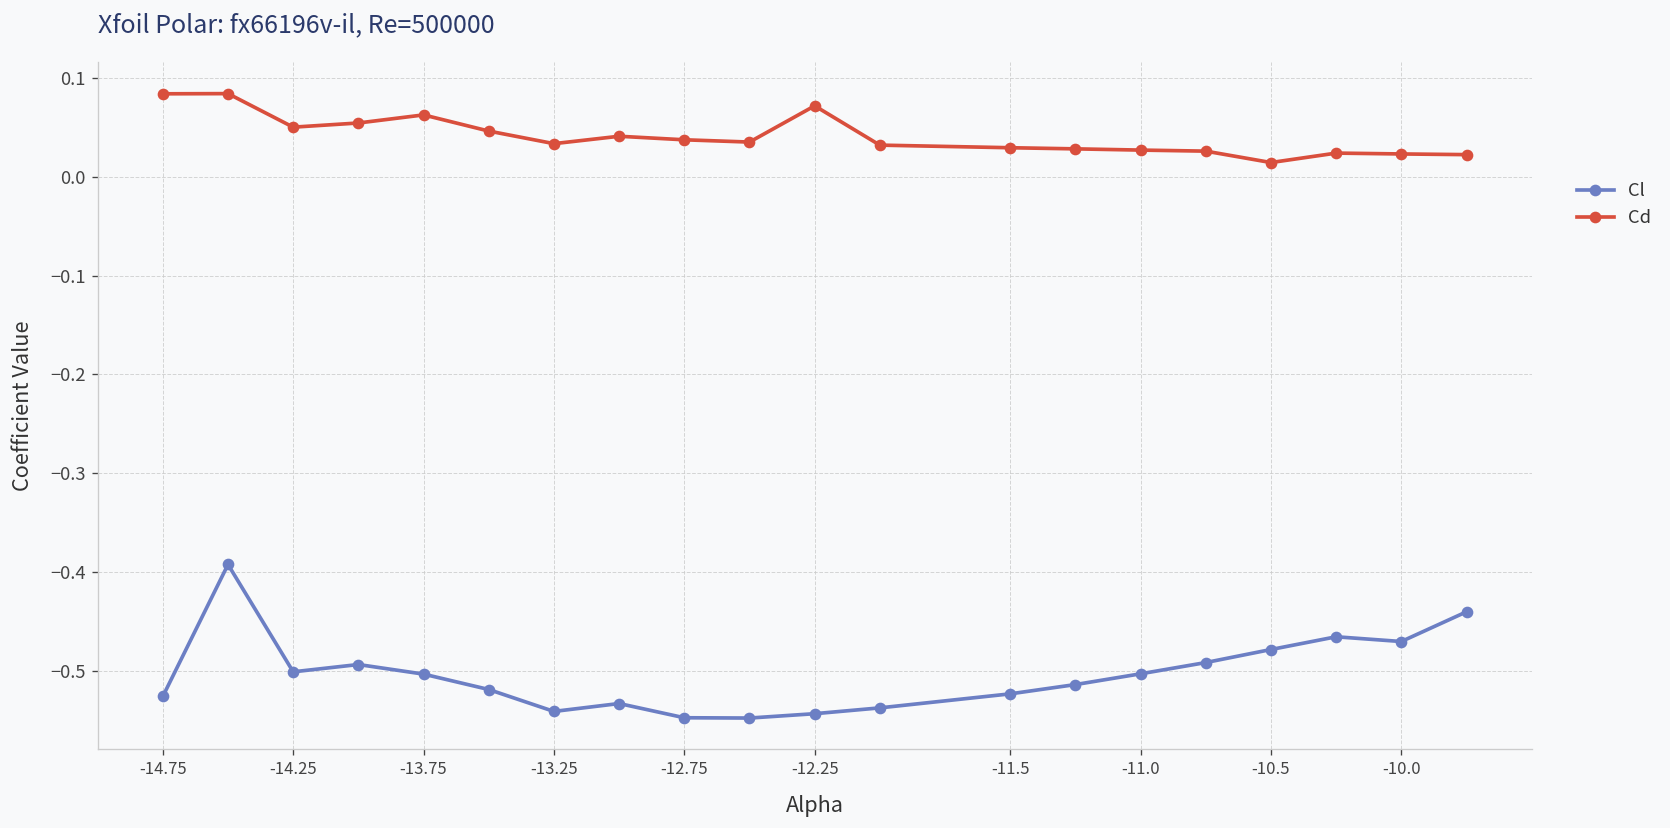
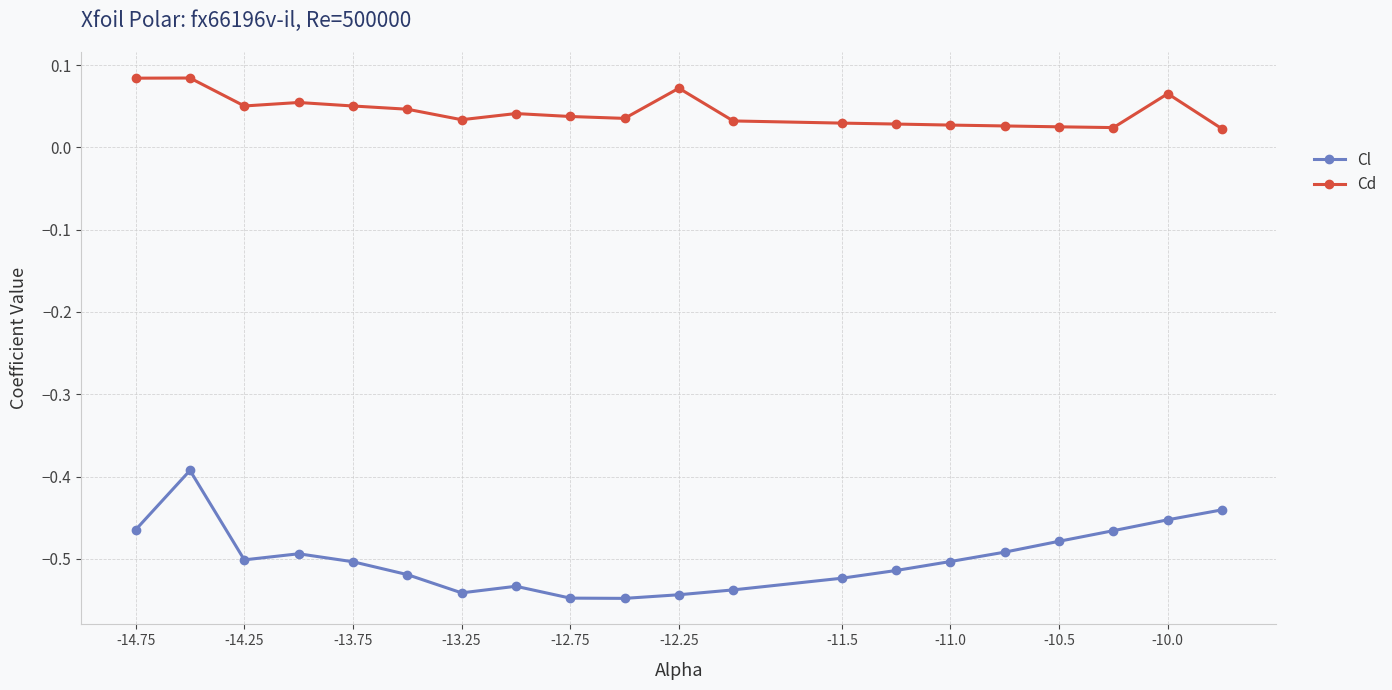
Cl, -14.75: -0.53 -> -0.46
Cd, -13.75: 0.06 -> 0.05
Cd, -10.5: 0.01 -> 0.02
Cl, -10.0: -0.47 -> -0.45
Cd, -10.0: 0.02 -> 0.07
